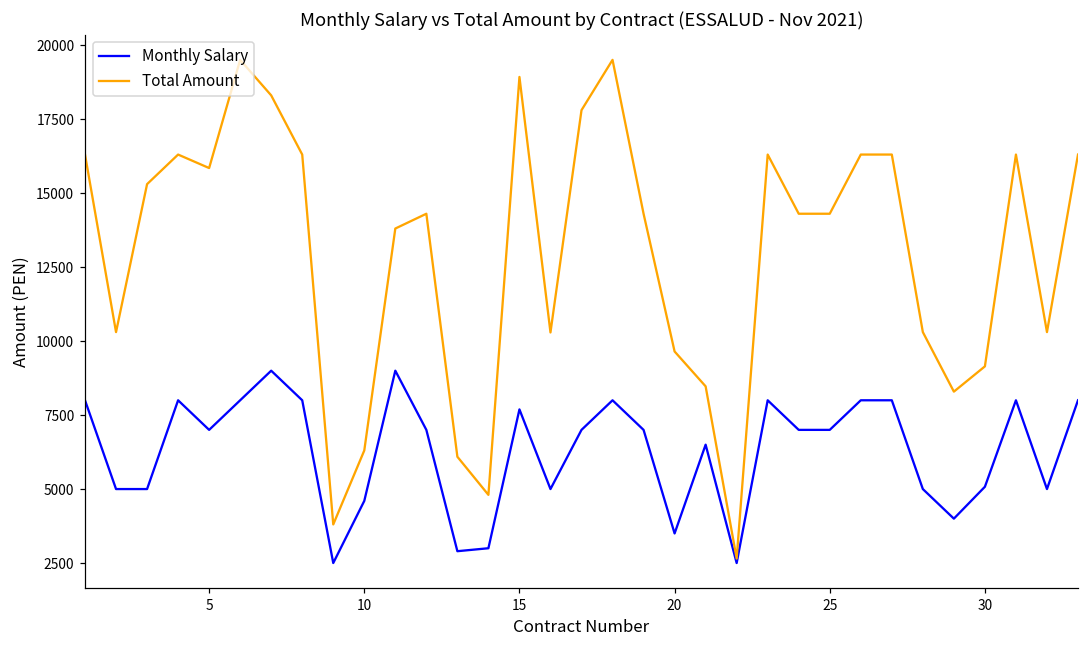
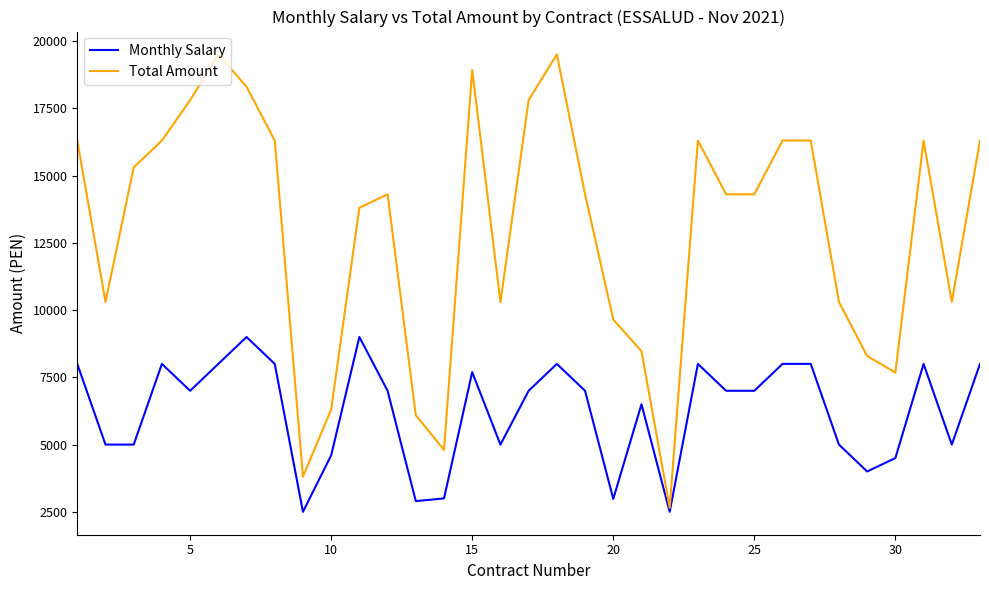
Total Amount, 5: 15800 -> 17800
Monthly Salary, 20: 3500 -> 3000
Monthly Salary, 30: 5100 -> 4500
Total Amount, 30: 9100 -> 7700
